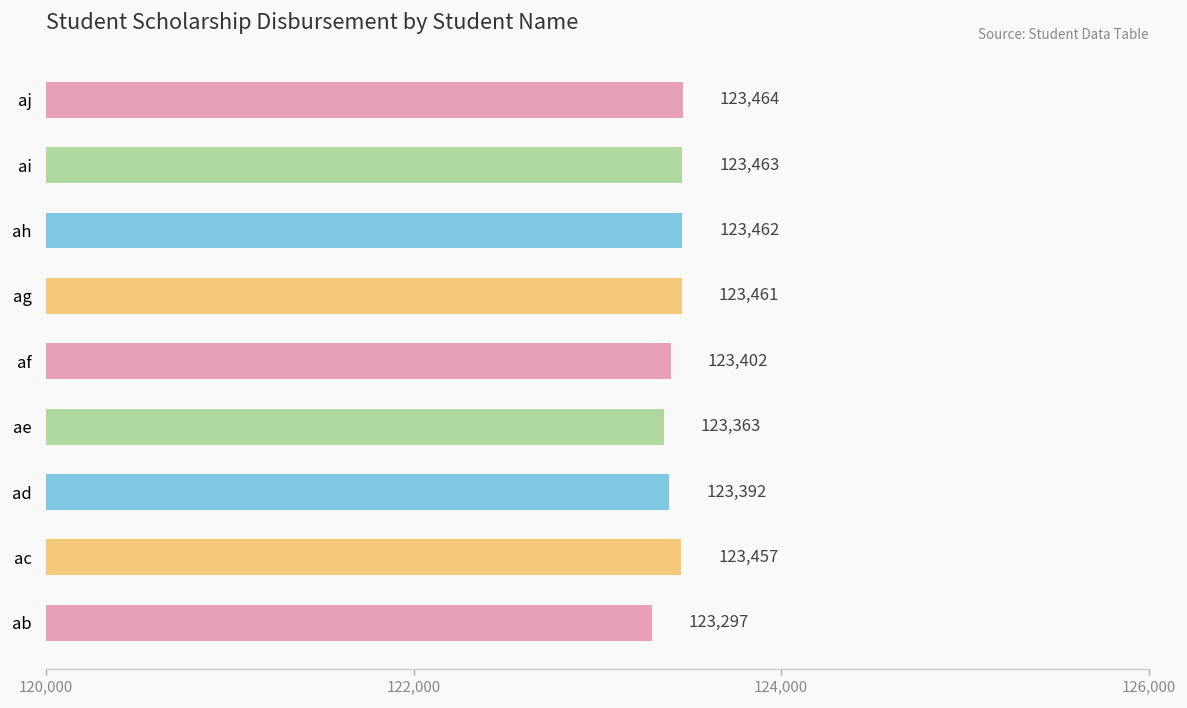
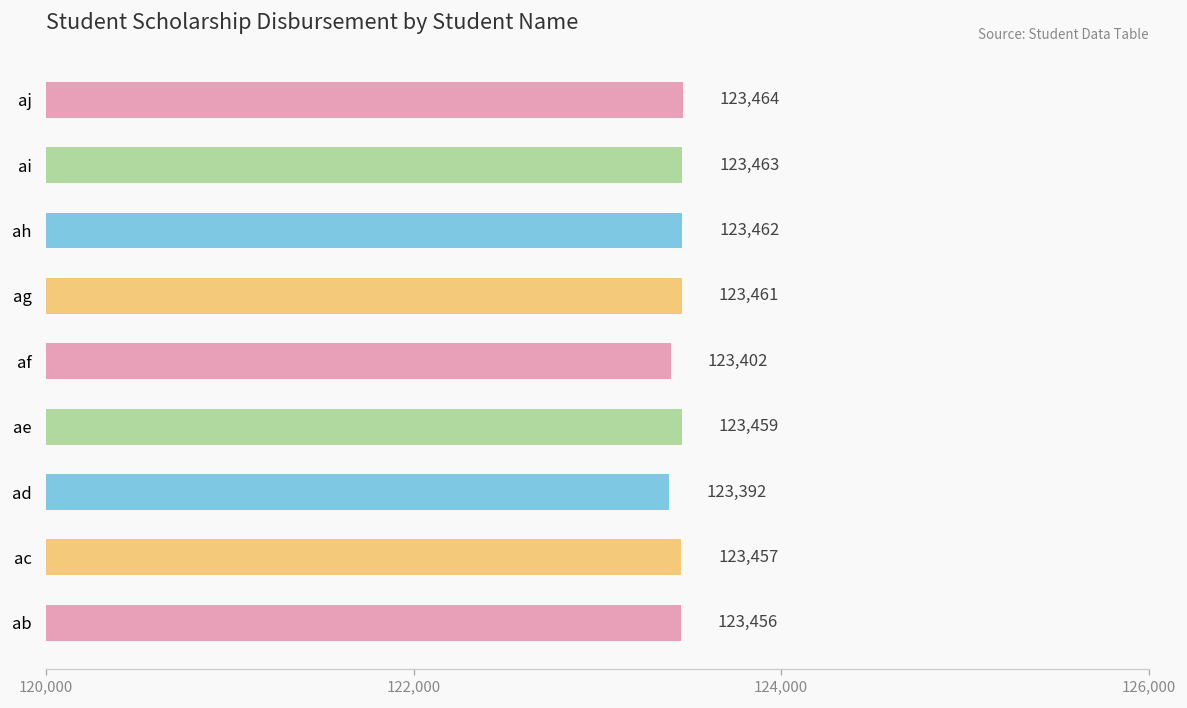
ae: 123,363 -> 123,459
ab: 123,297 -> 123,456
